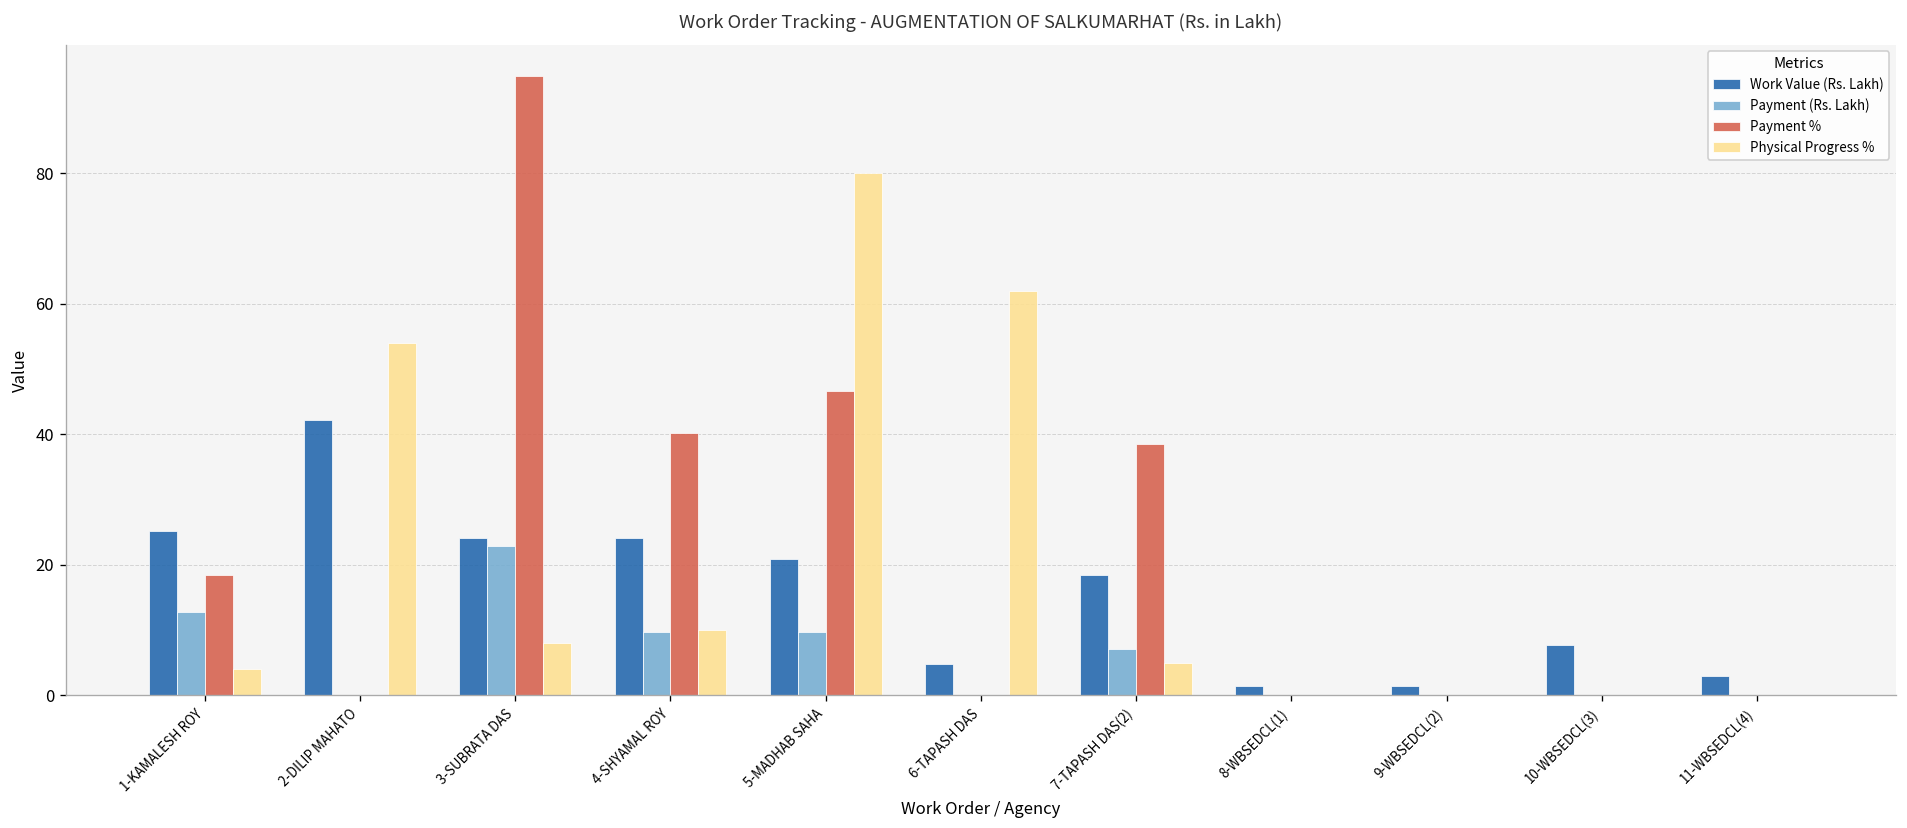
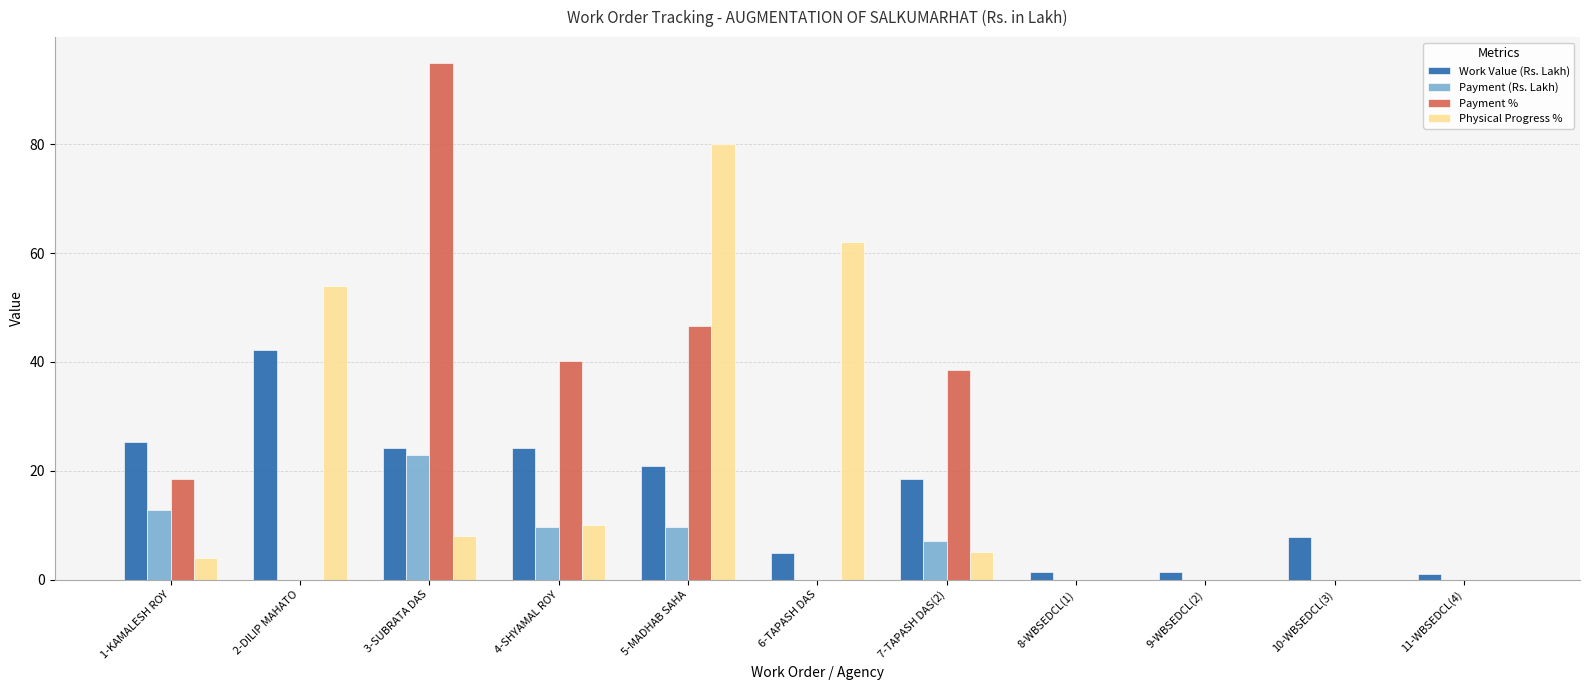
Work Value (Rs. Lakh), 11-WBSEDCL(4): 3 -> 1
